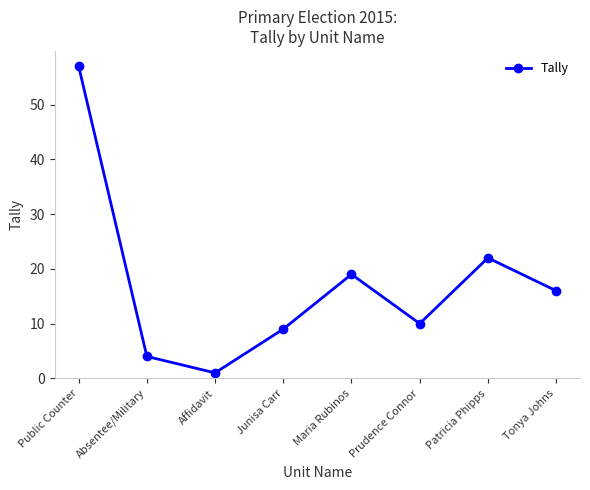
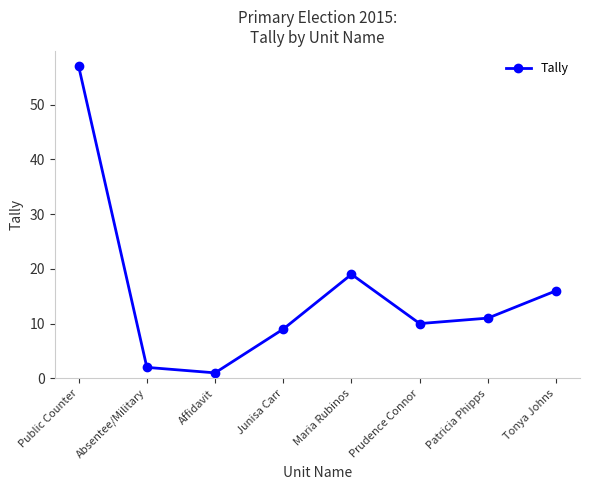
Absentee/Military: 4 -> 2
Patricia Phipps: 22 -> 11
